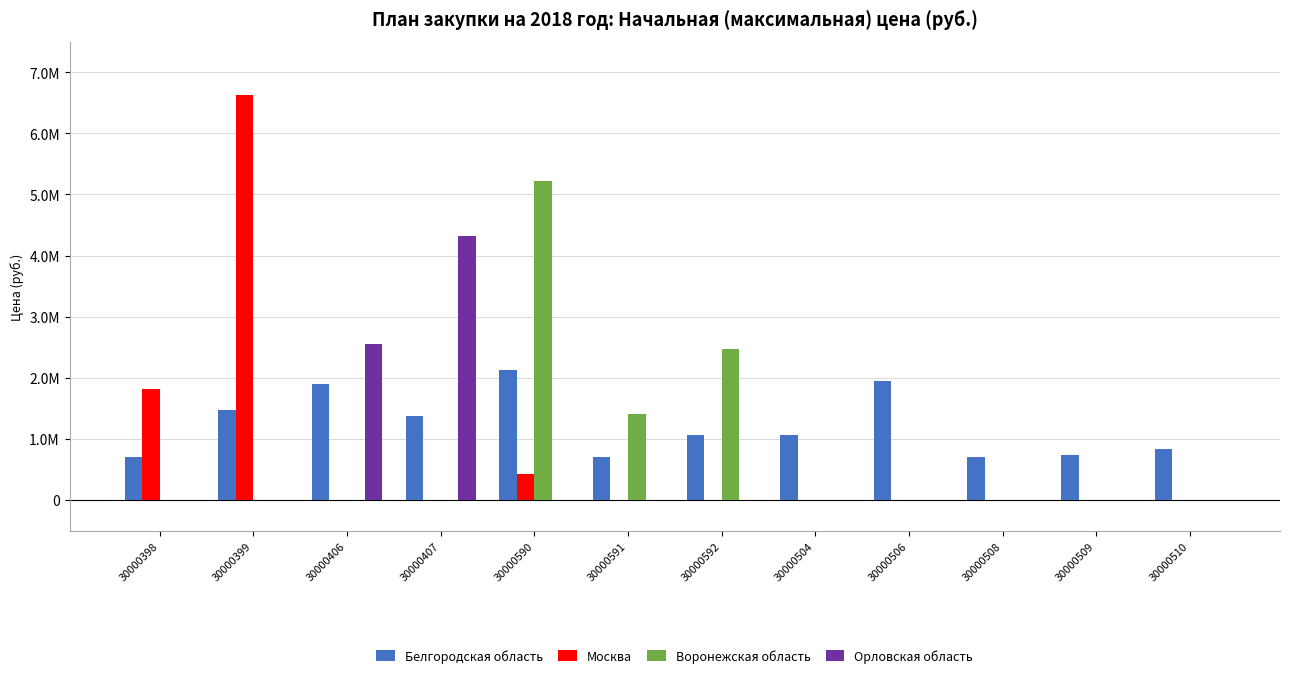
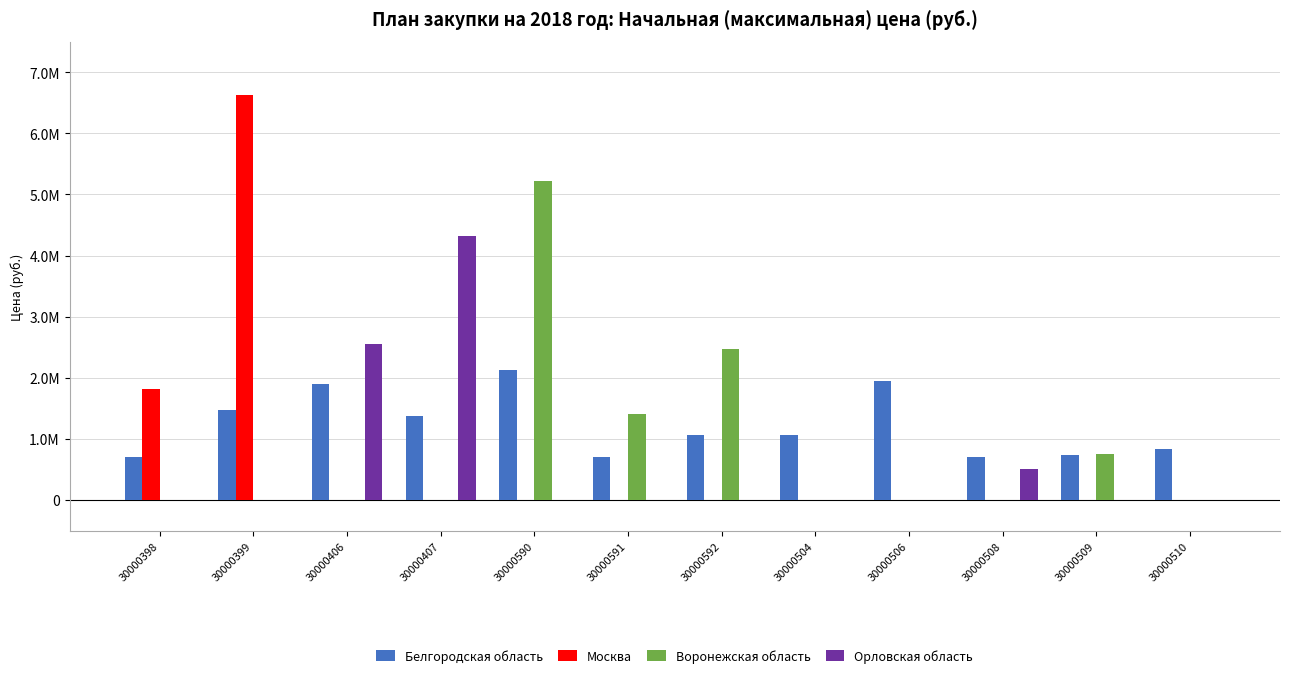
Москва, 30000590: 400000 -> 0
Орловская область, 30000508: 0 -> 500000
Воронежская область, 30000509: 0 -> 800000
